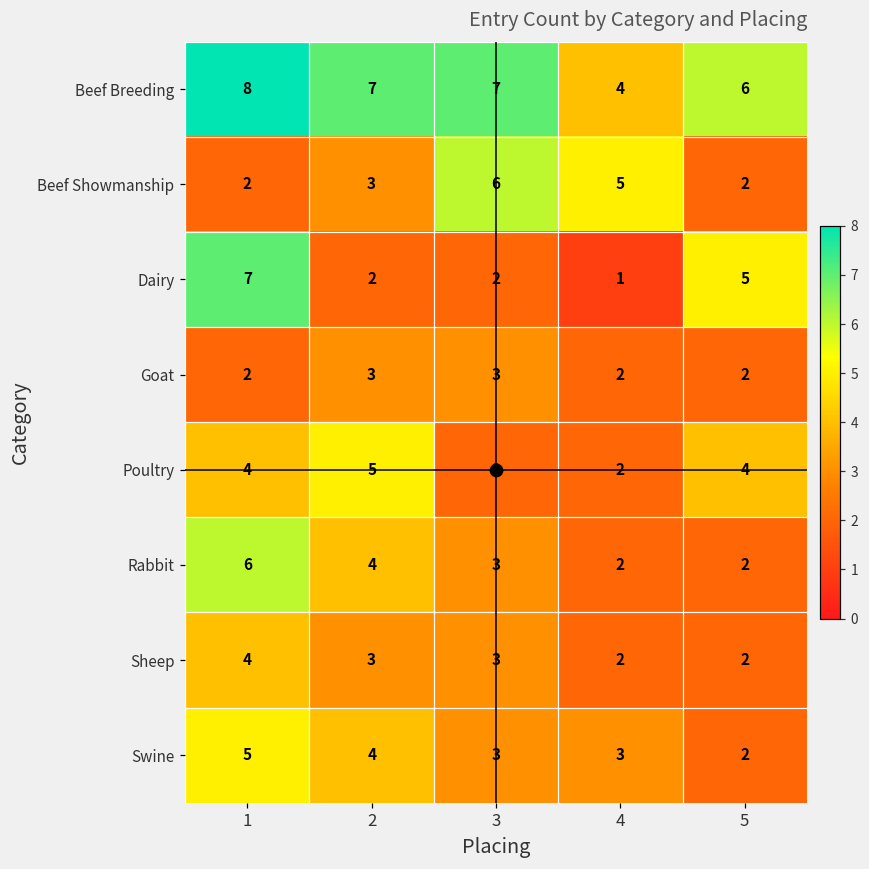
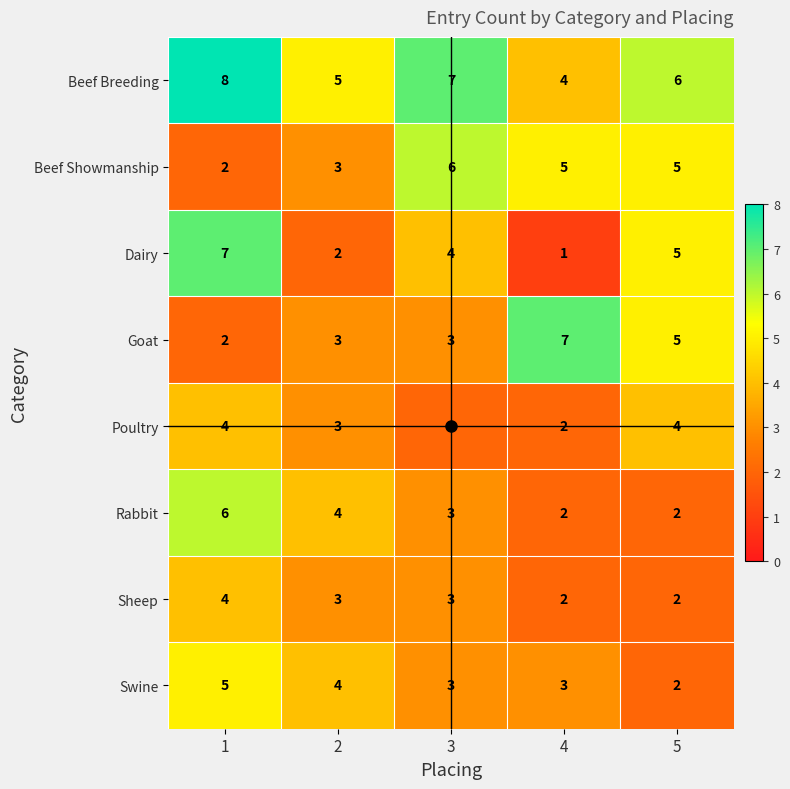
Beef Breeding, 2: 7 -> 5
Beef Showmanship, 5: 2 -> 5
Dairy, 3: 2 -> 4
Goat, 4: 2 -> 7
Goat, 5: 2 -> 5
Poultry, 2: 5 -> 3
